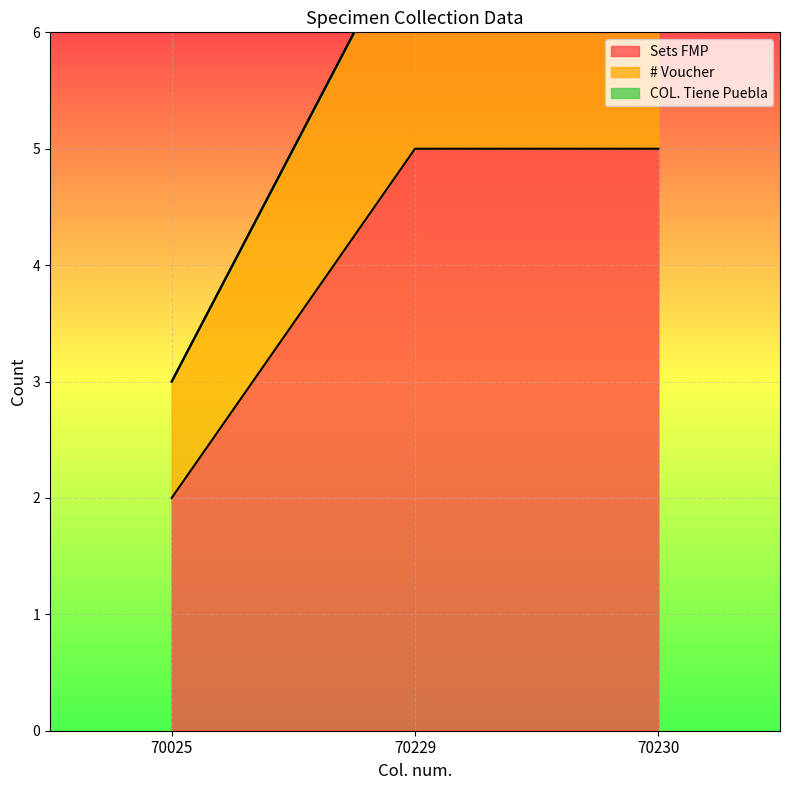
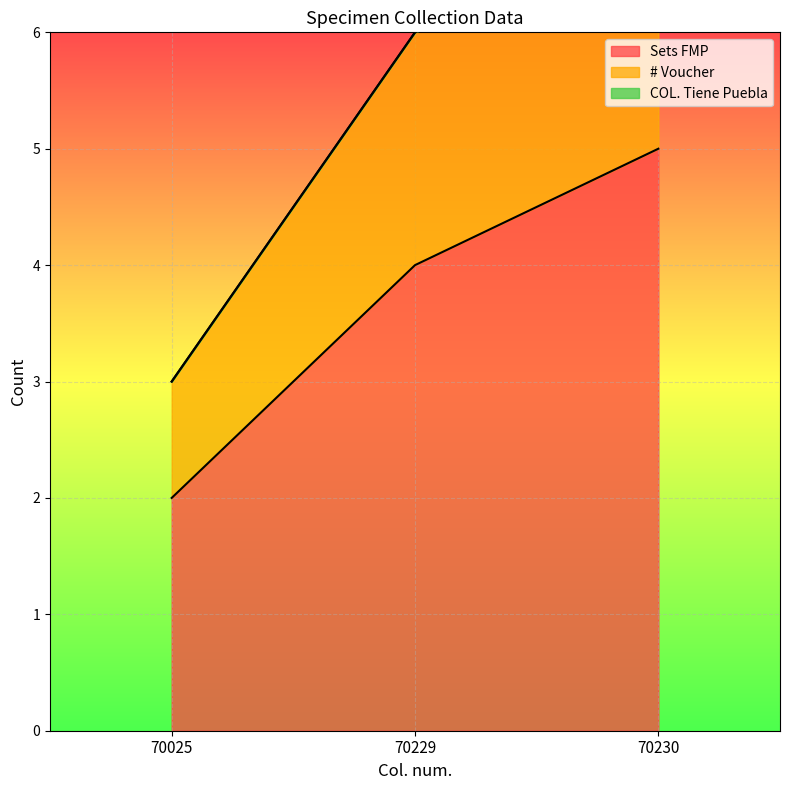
Sets FMP, 70229: 5 -> 4
